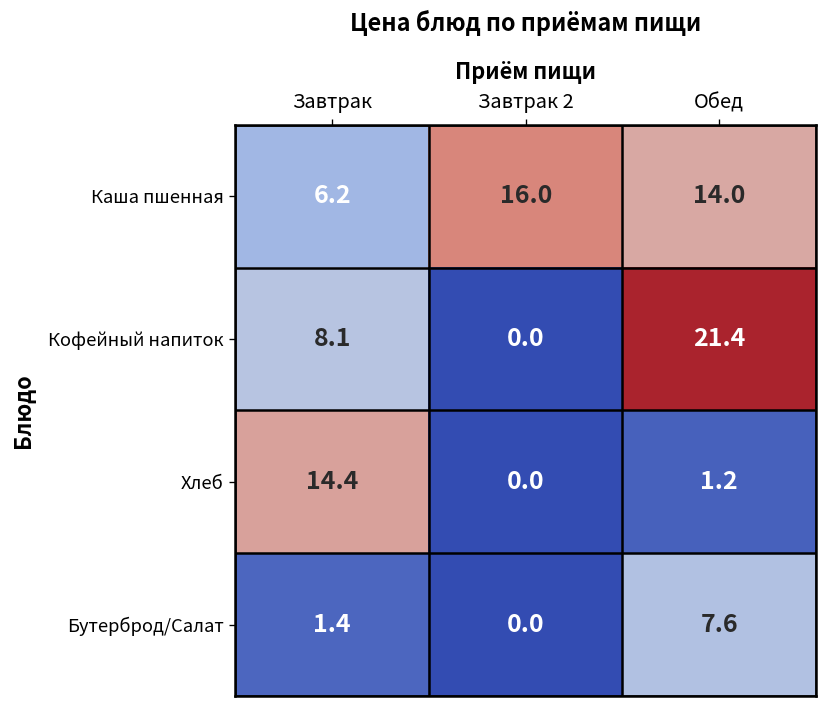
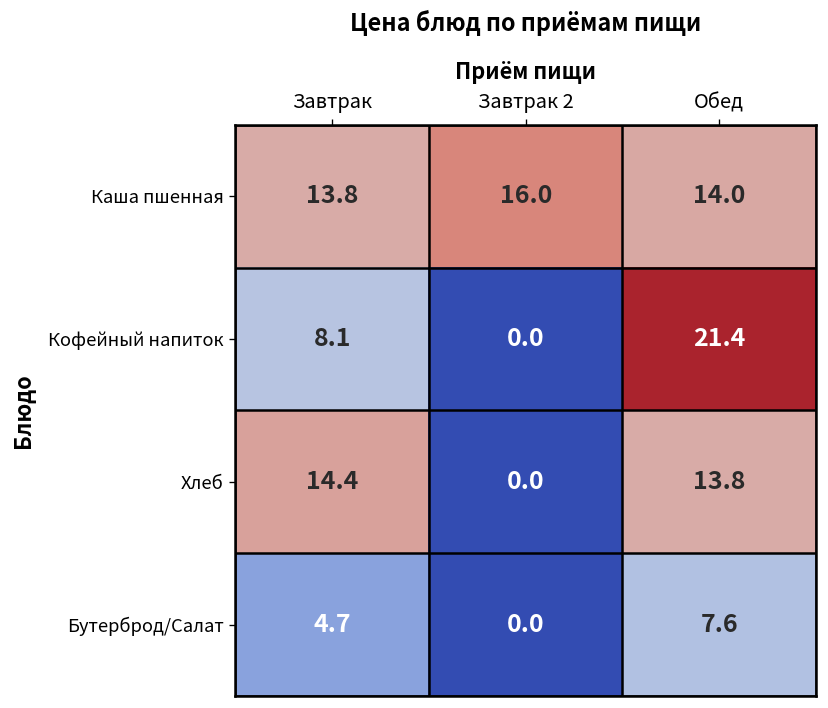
Каша пшенная, Завтрак: 6.2 -> 13.8
Хлеб, Обед: 1.2 -> 13.8
Бутерброд/Салат, Завтрак: 1.4 -> 4.7
